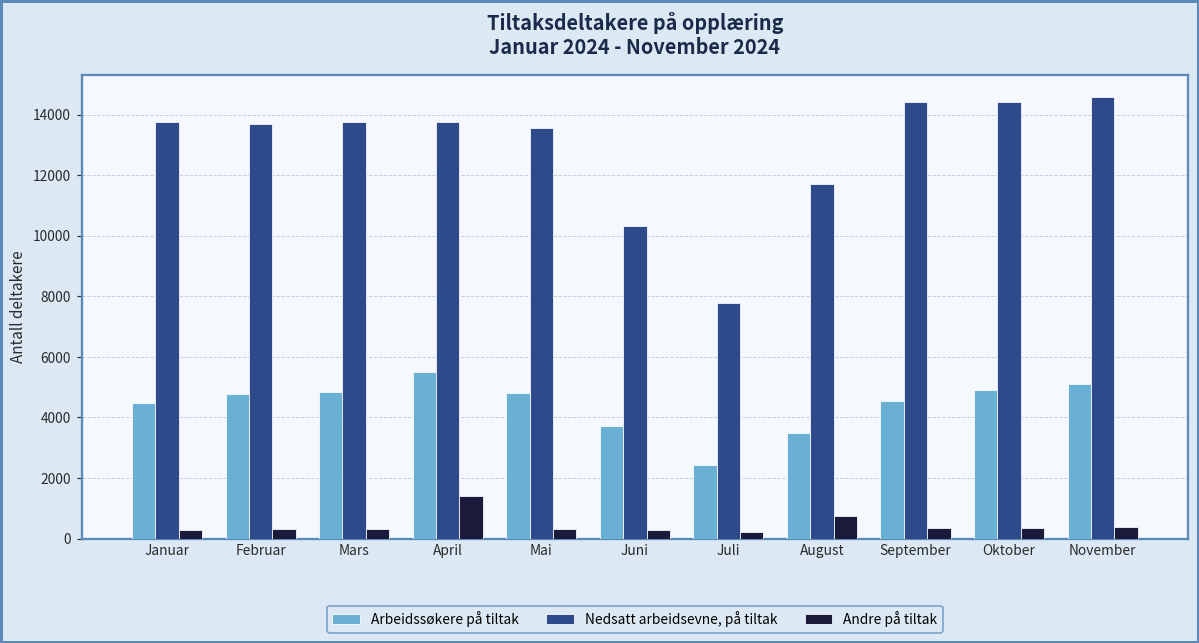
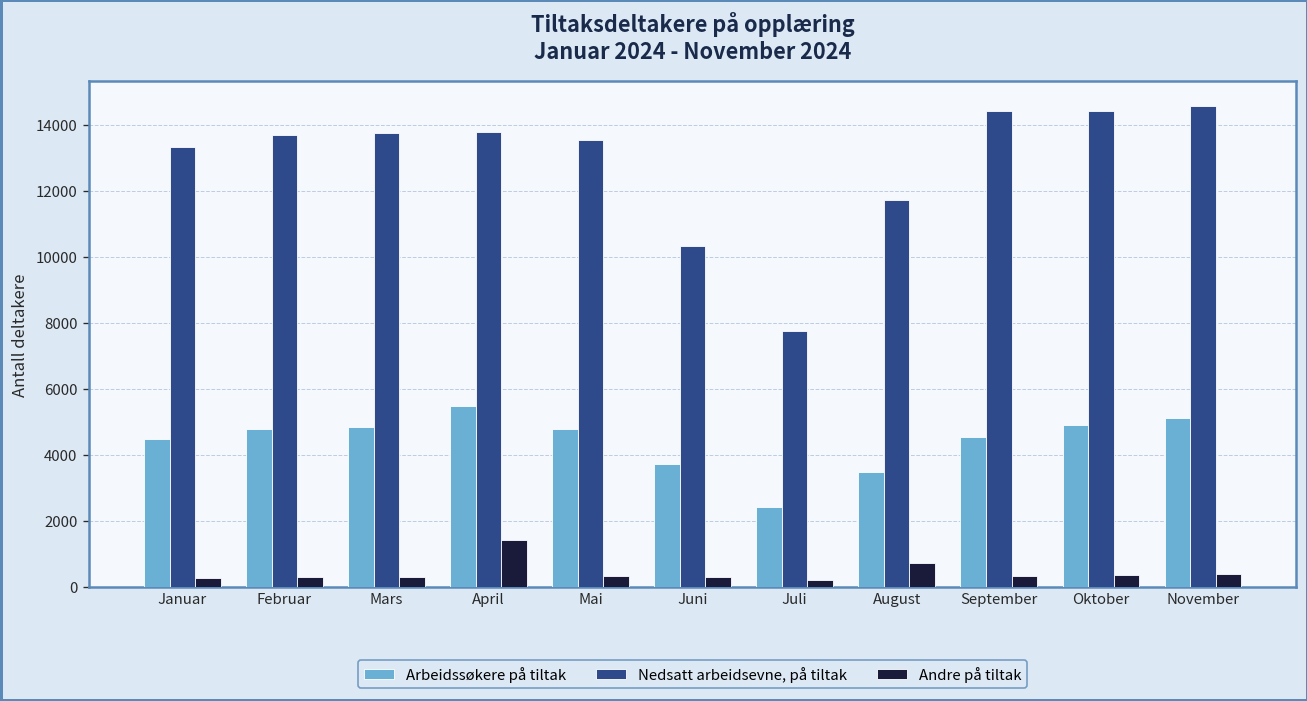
Nedsatt arbeidsevne, på tiltak, Januar: 13800 -> 13300
